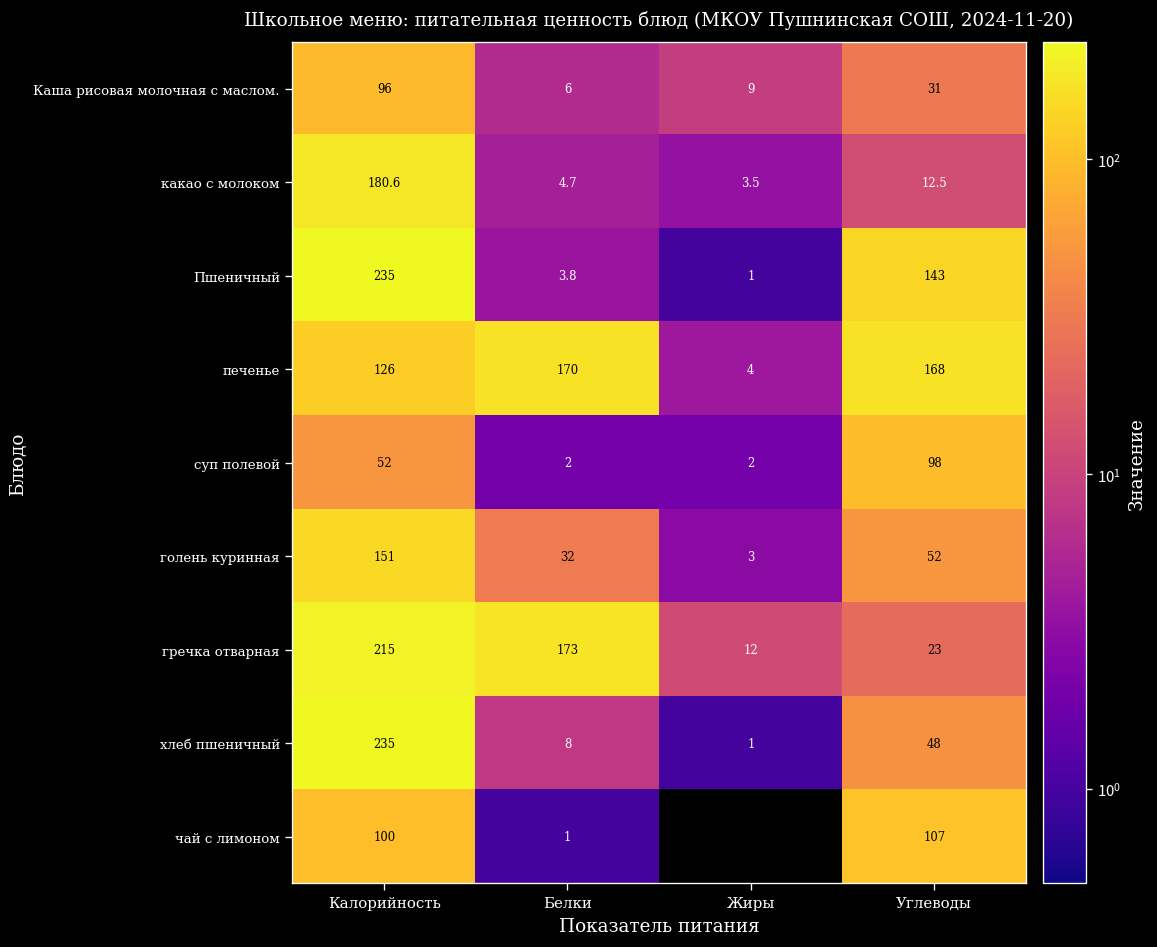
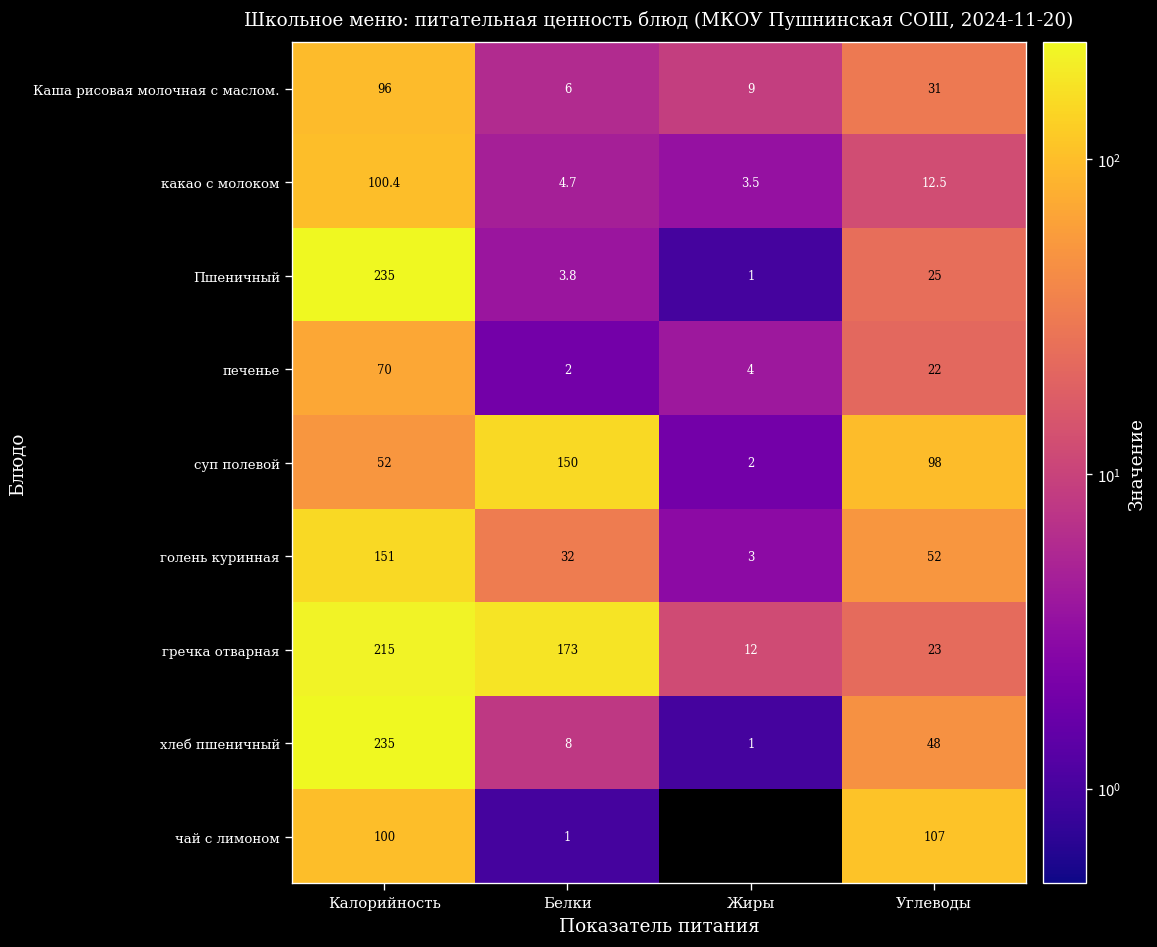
какао с молоком, Калорийность: 180.6 -> 100.4
Пшеничный, Углеводы: 143 -> 25
печенье, Калорийность: 126 -> 70
печенье, Белки: 170 -> 2
печенье, Углеводы: 168 -> 22
суп полевой, Белки: 2 -> 150
